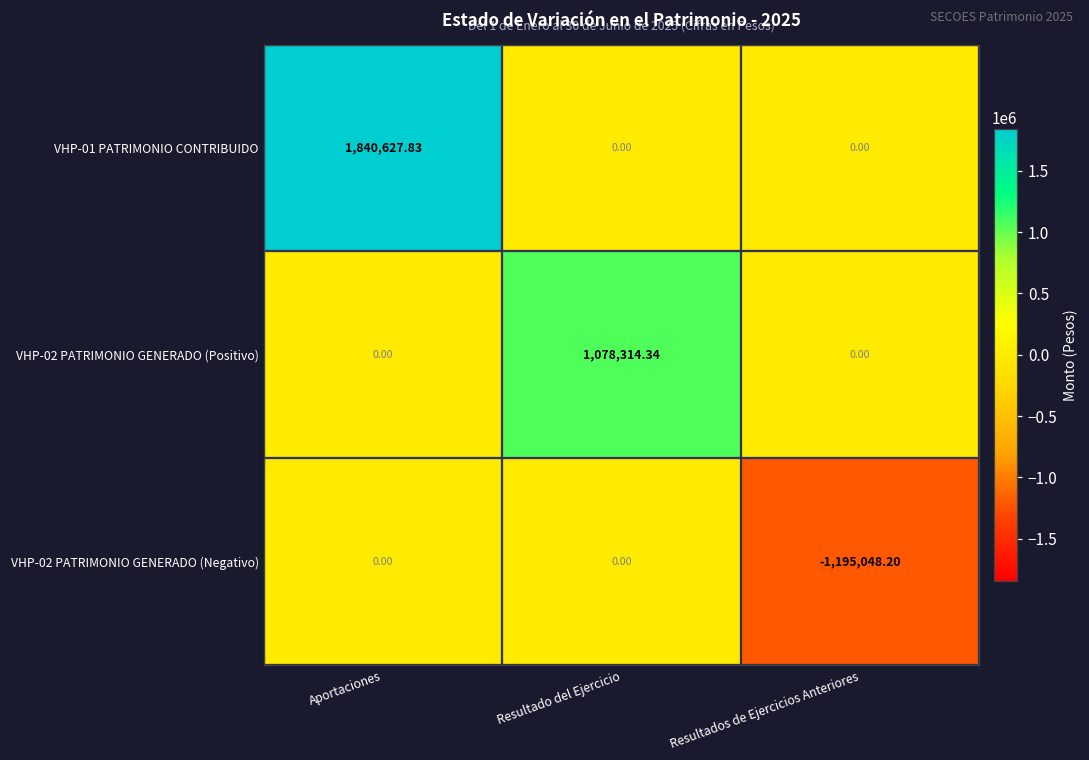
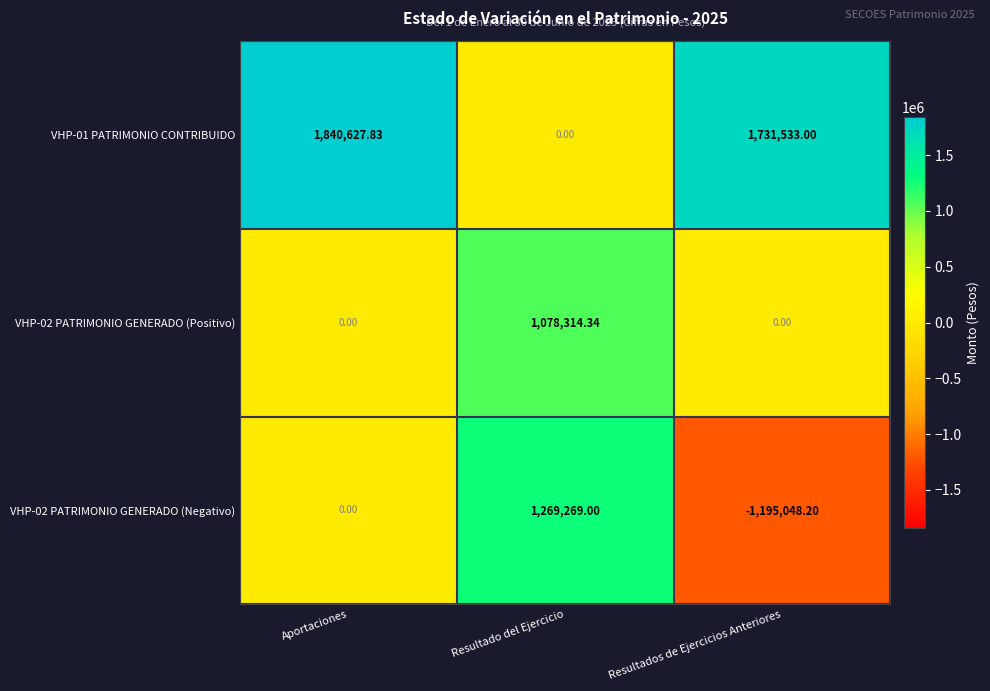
VHP-01 PATRIMONIO CONTRIBUIDO, Resultados de Ejercicios Anteriores: 0.00 -> 1,731,533.00
VHP-02 PATRIMONIO GENERADO (Negativo), Resultado del Ejercicio: 0.00 -> 1,269,269.00
